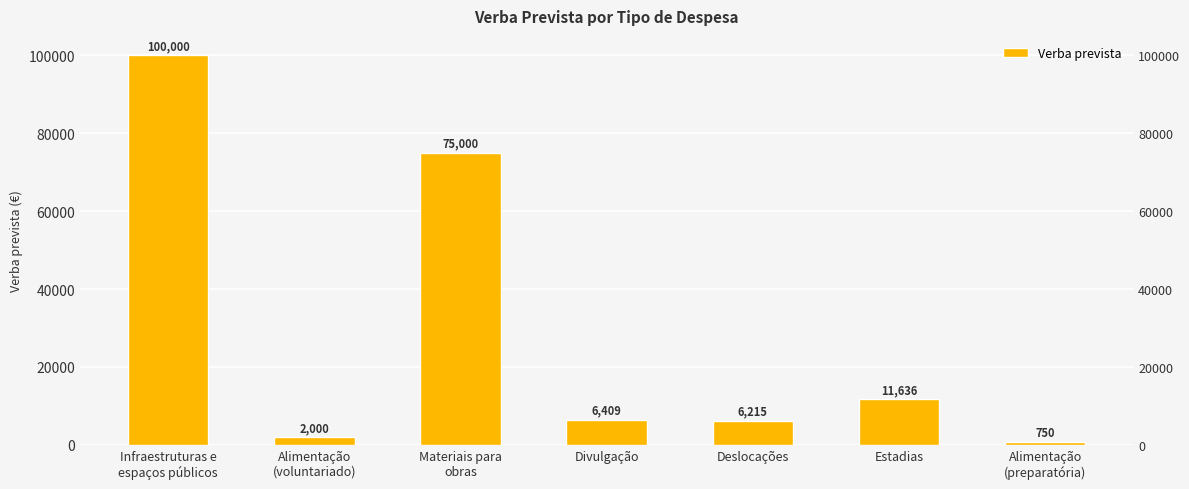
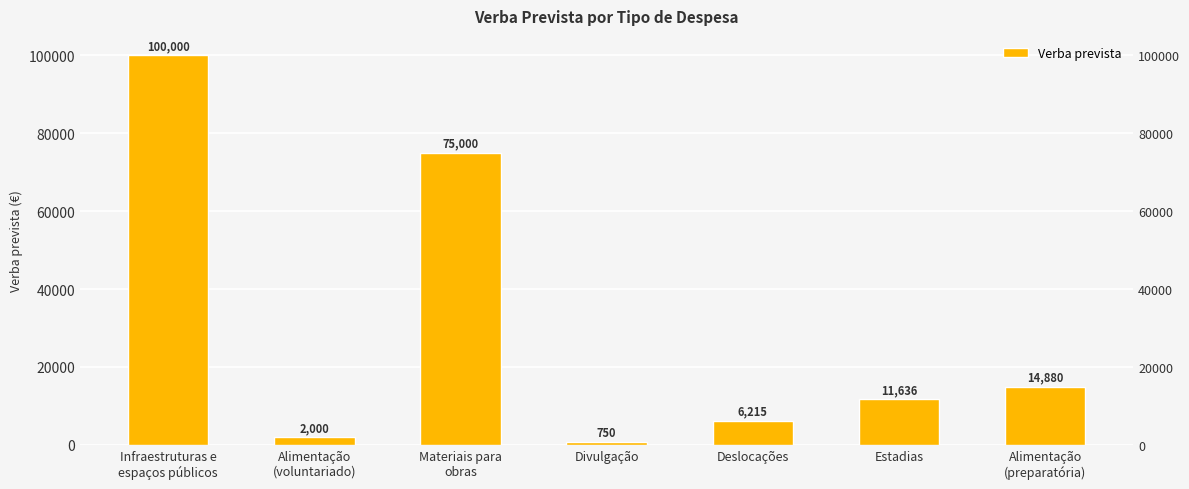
Divulgação: 6,409 -> 750
Alimentação (preparatória): 750 -> 14,880
